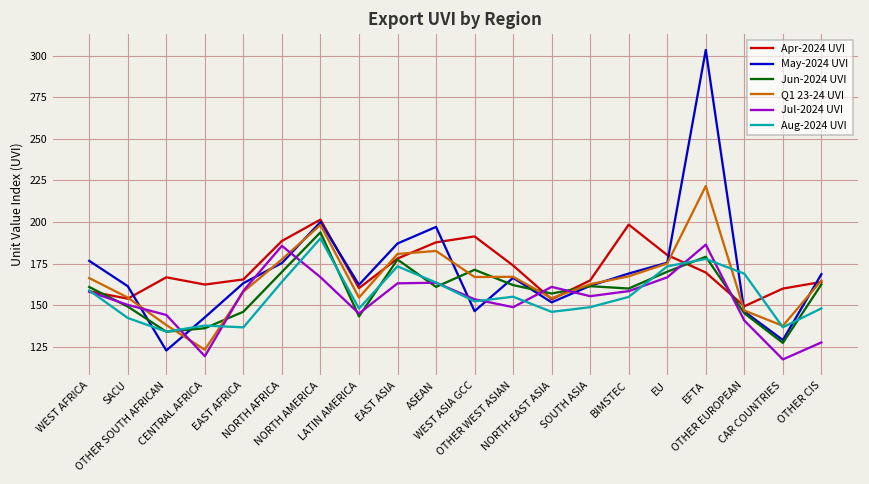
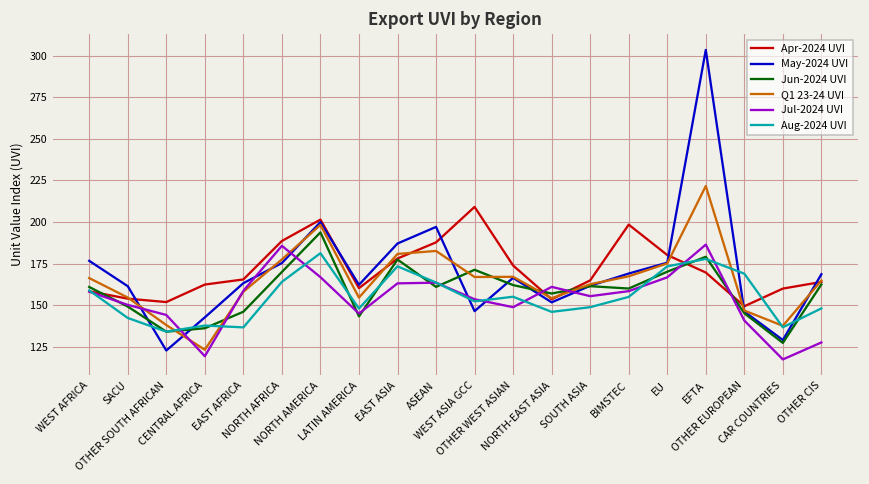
Apr-2024 UVI, OTHER SOUTH AFRICAN: 167 -> 152
Aug-2024 UVI, NORTH AMERICA: 190 -> 181
Apr-2024 UVI, WEST ASIA GCC: 191 -> 209
